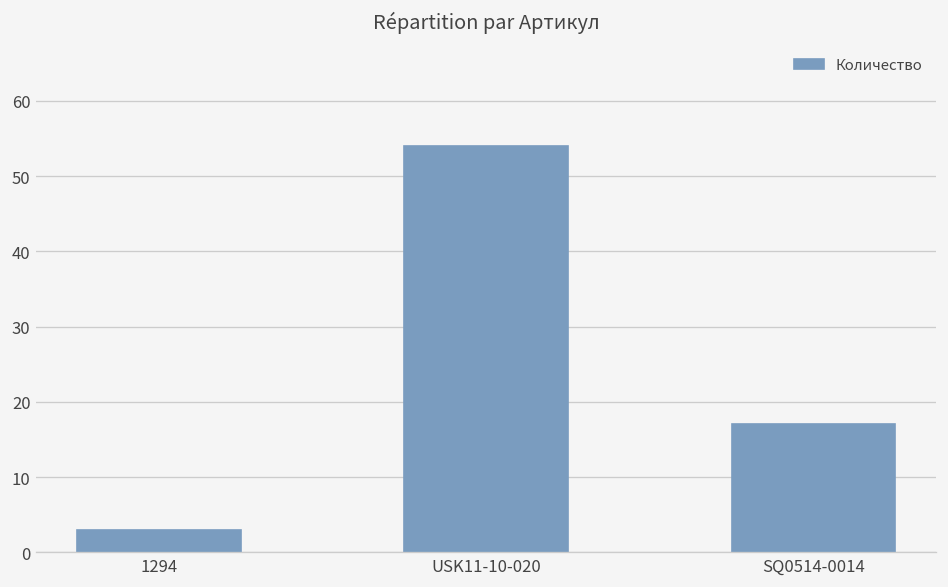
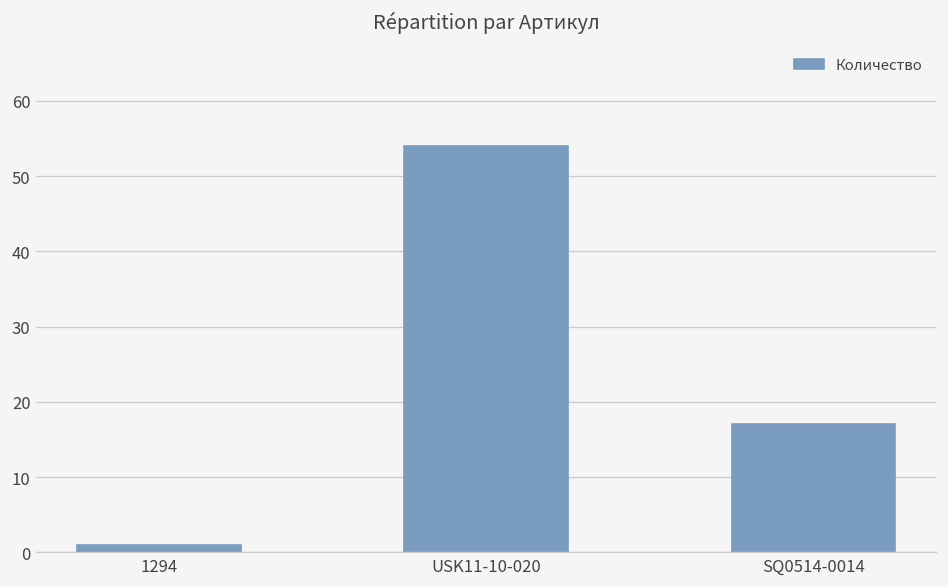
1294: 3 -> 1
